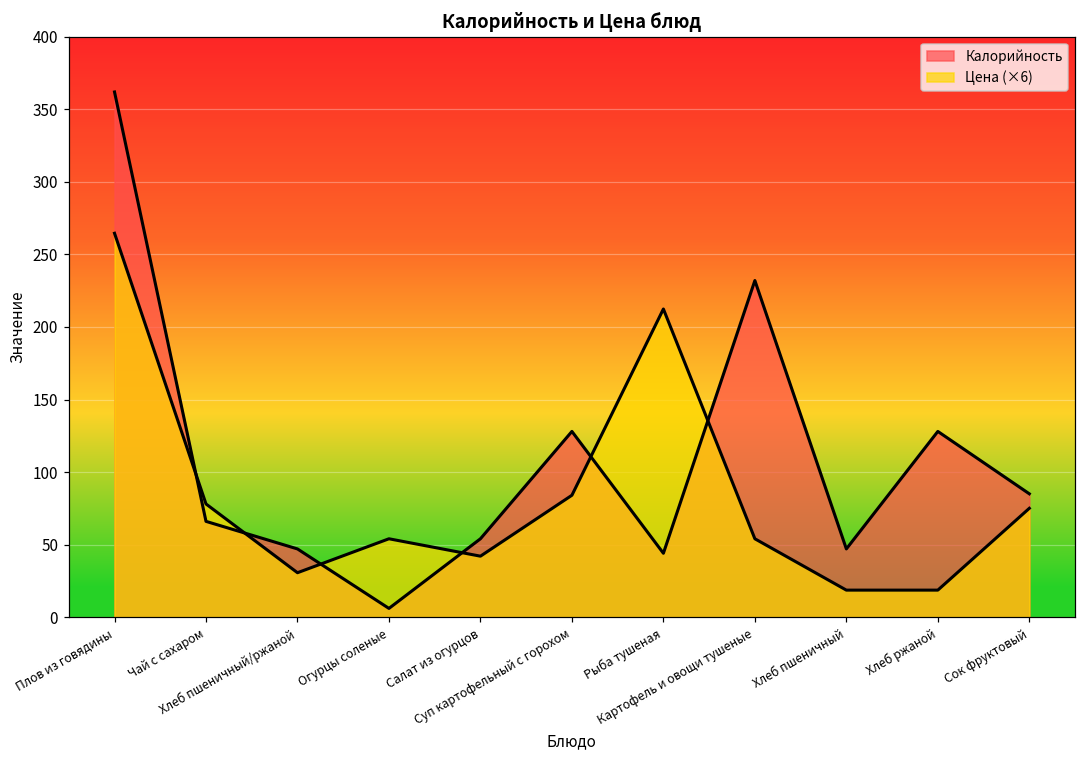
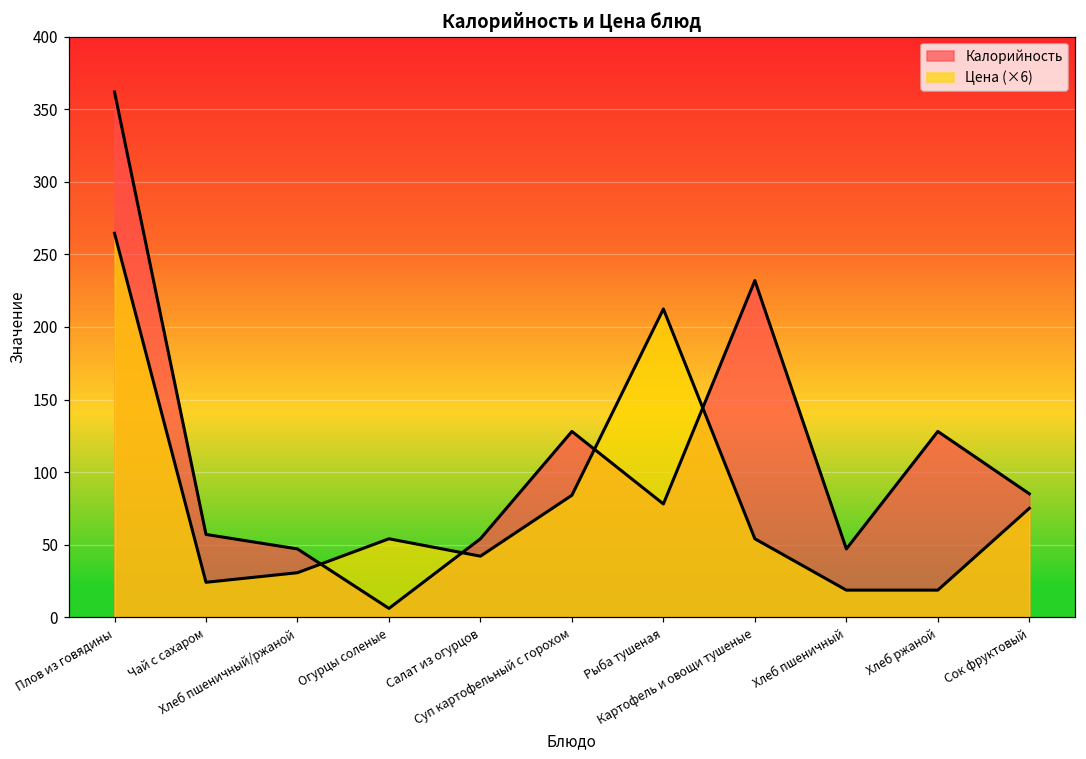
Калорийность, Чай с сахаром: 66 -> 57
Цена (×6), Чай с сахаром: 78 -> 24
Калорийность, Рыба тушеная: 44 -> 78
